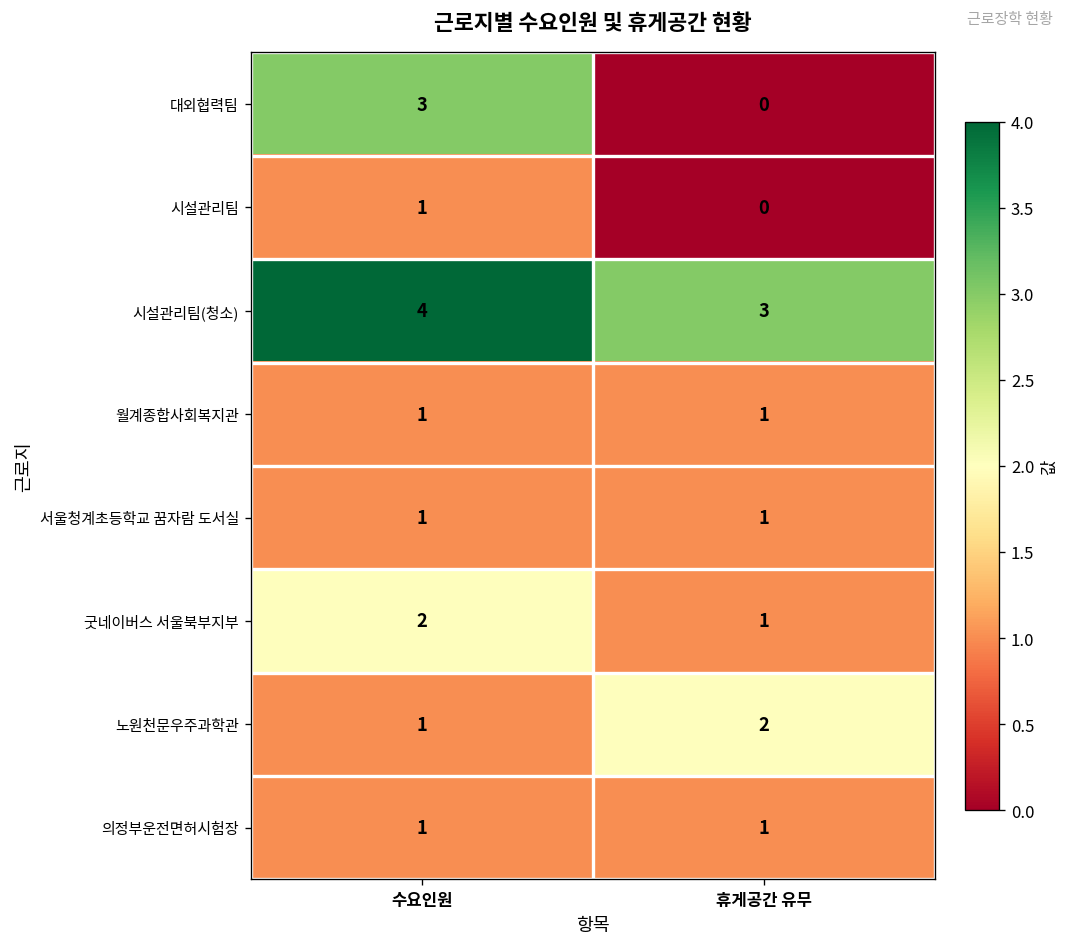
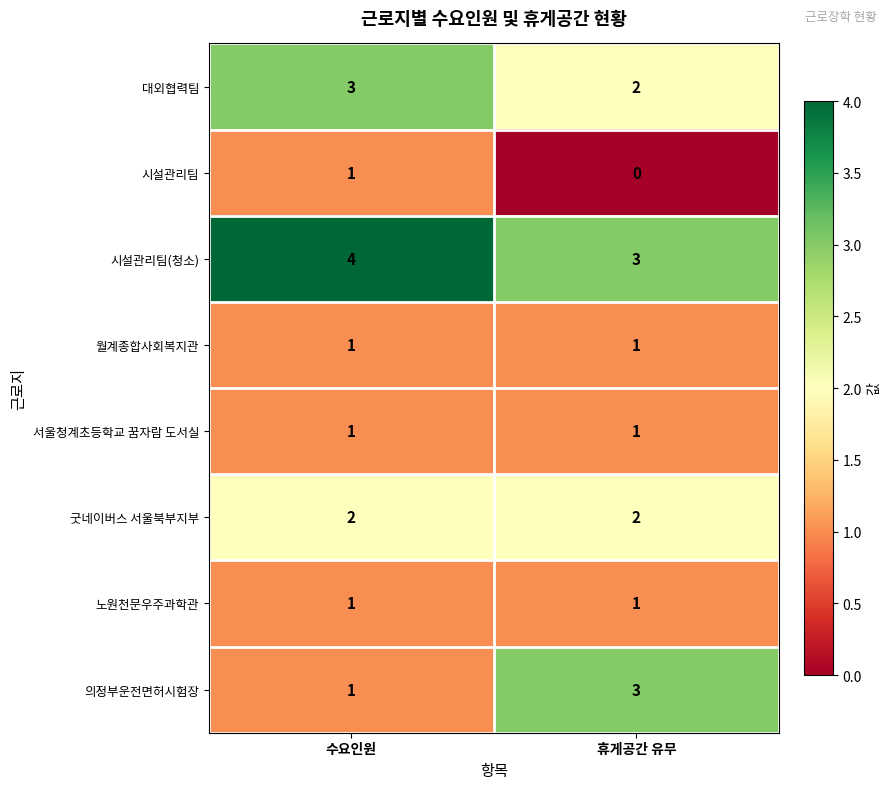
대외협력팀, 휴게공간 유무: 0 -> 2
굿네이버스 서울북부지부, 휴게공간 유무: 1 -> 2
노원천문우주과학관, 휴게공간 유무: 2 -> 1
의정부운전면허시험장, 휴게공간 유무: 1 -> 3
